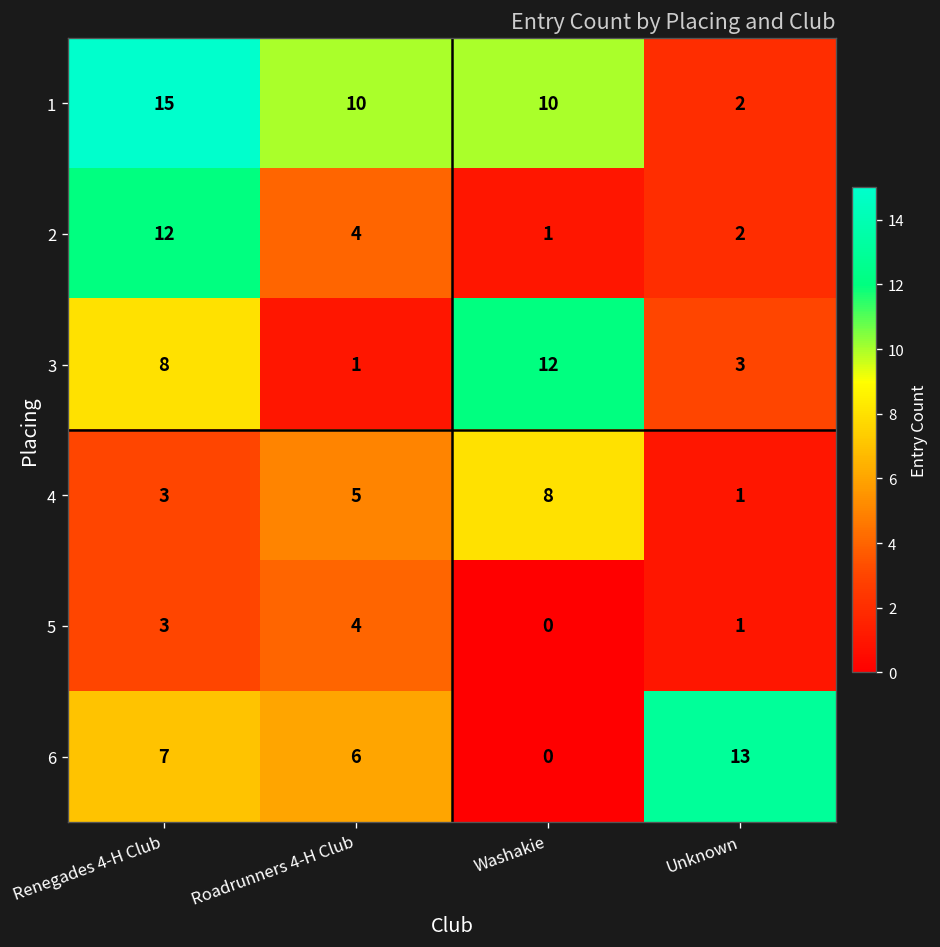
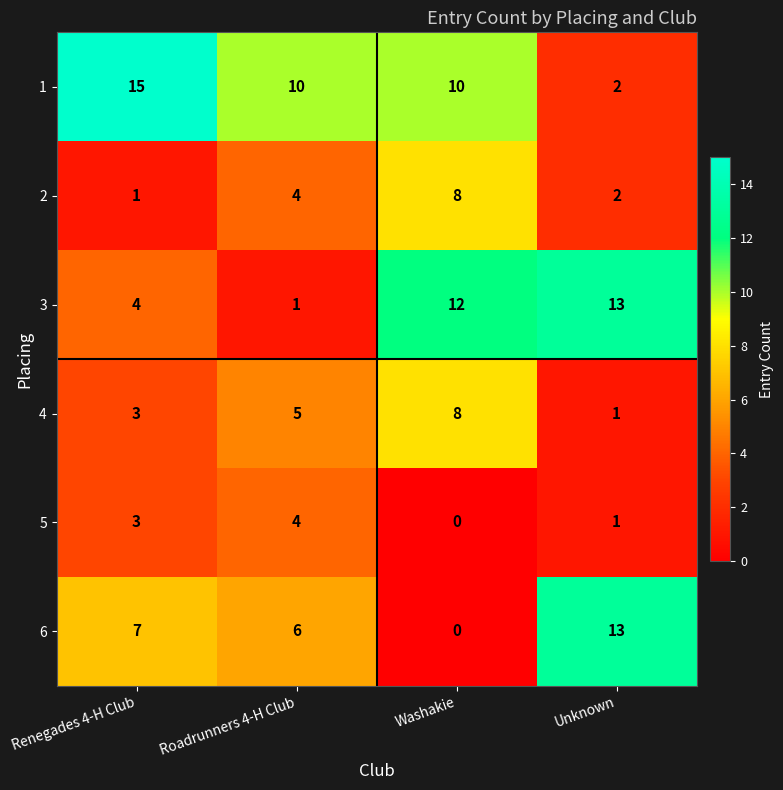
2, Renegades 4-H Club: 12 -> 1
2, Washakie: 1 -> 8
3, Renegades 4-H Club: 8 -> 4
3, Unknown: 3 -> 13
